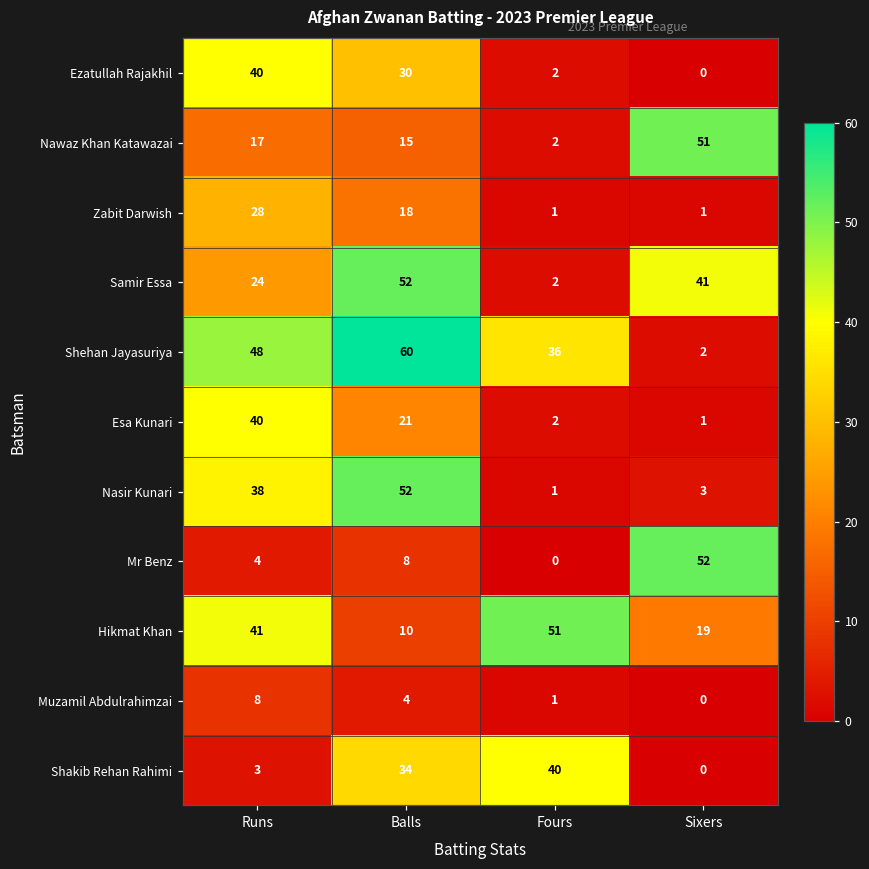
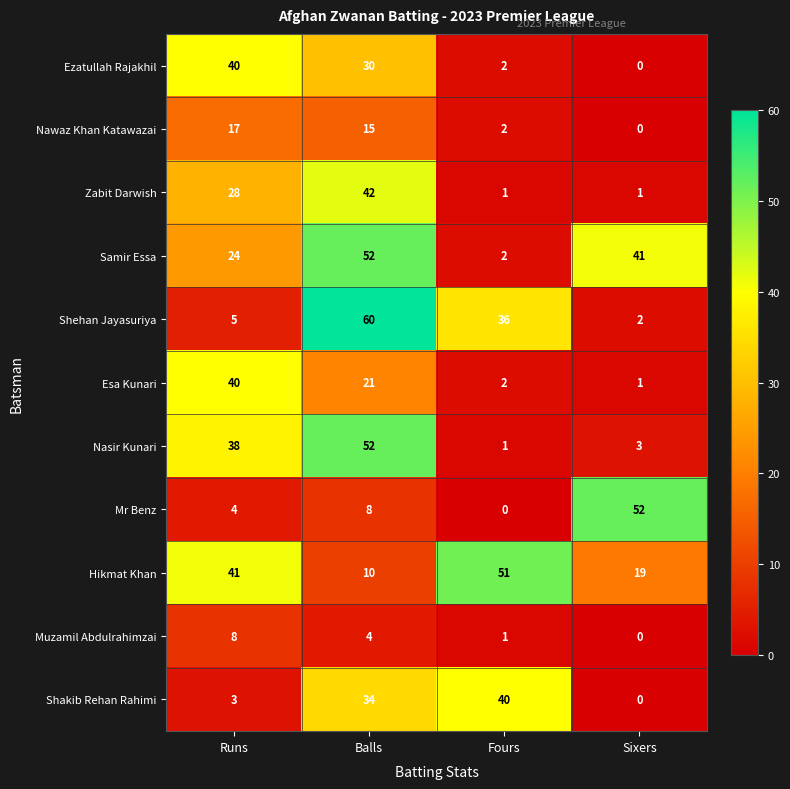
Nawaz Khan Katawazai, Sixers: 51 -> 0
Zabit Darwish, Balls: 18 -> 42
Shehan Jayasuriya, Runs: 48 -> 5
